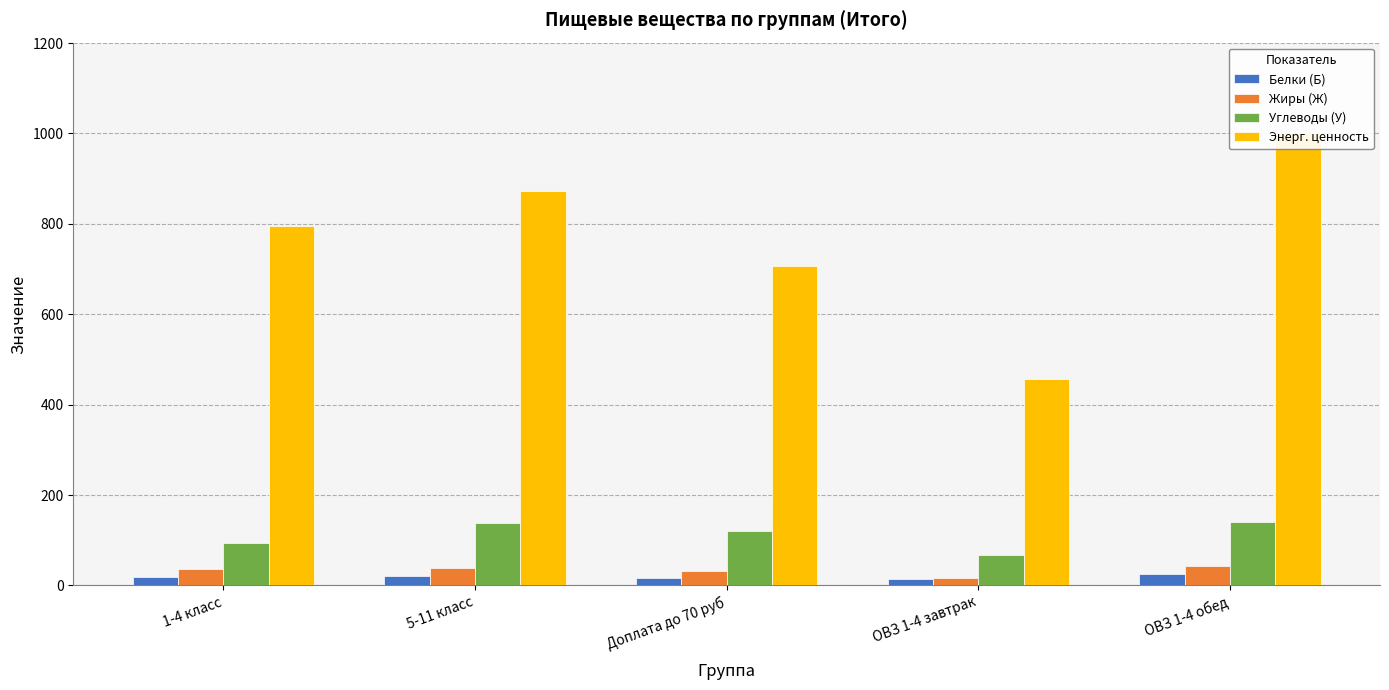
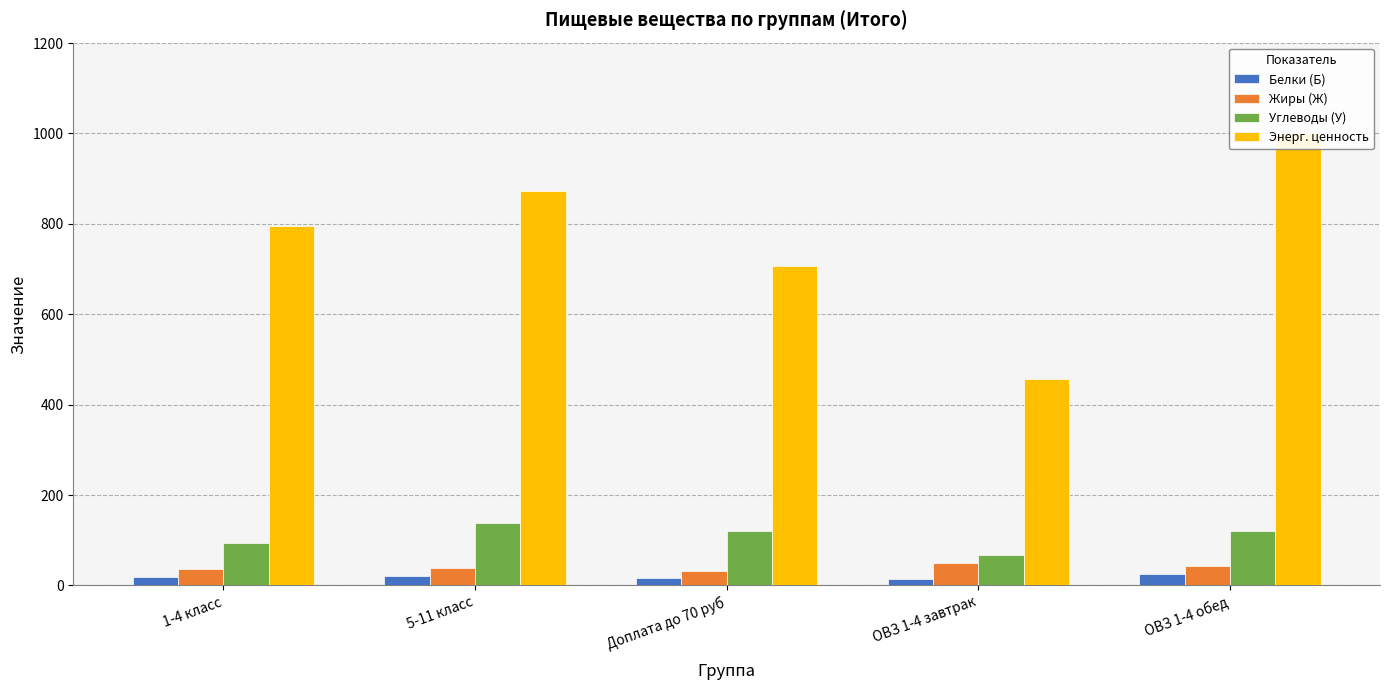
Жиры (Ж), ОВЗ 1-4 завтрак: 20 -> 50
Углеводы (У), ОВЗ 1-4 обед: 140 -> 120
